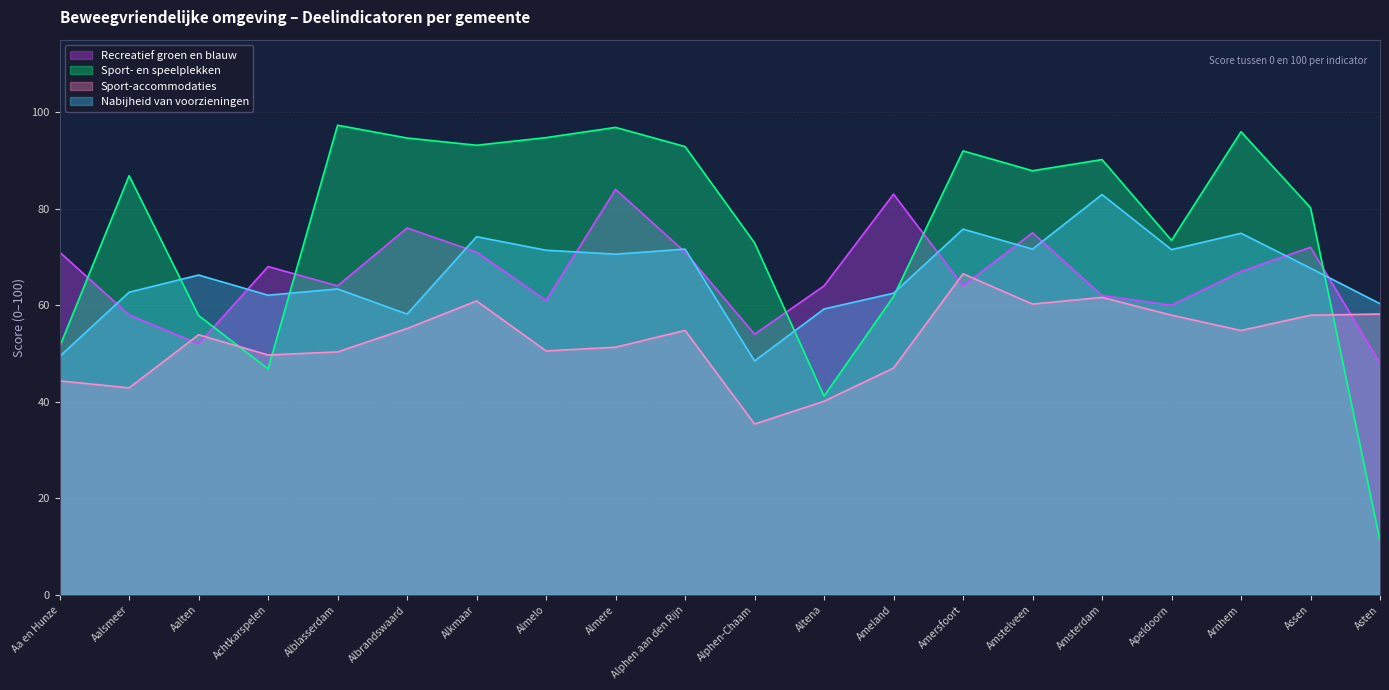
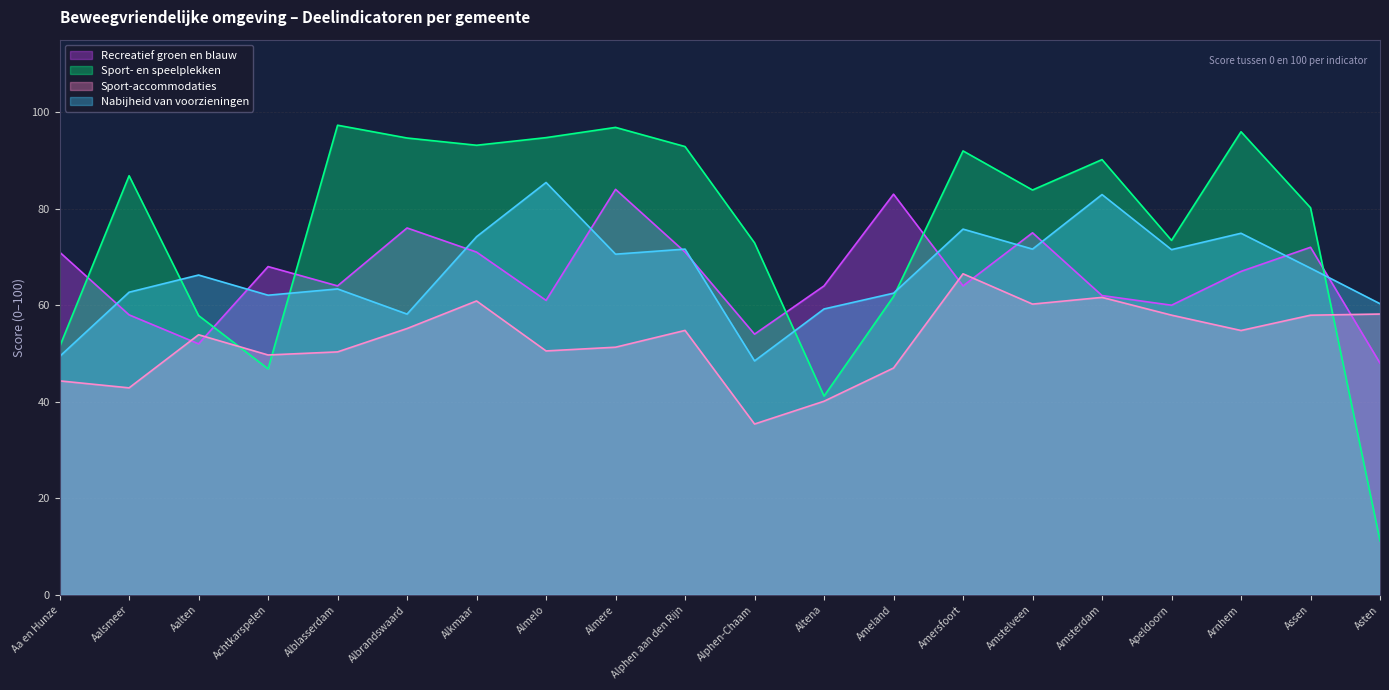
Nabijheid van voorzieningen, Almelo: 71 -> 85
Sport- en speelplekken, Amstelveen: 88 -> 84
